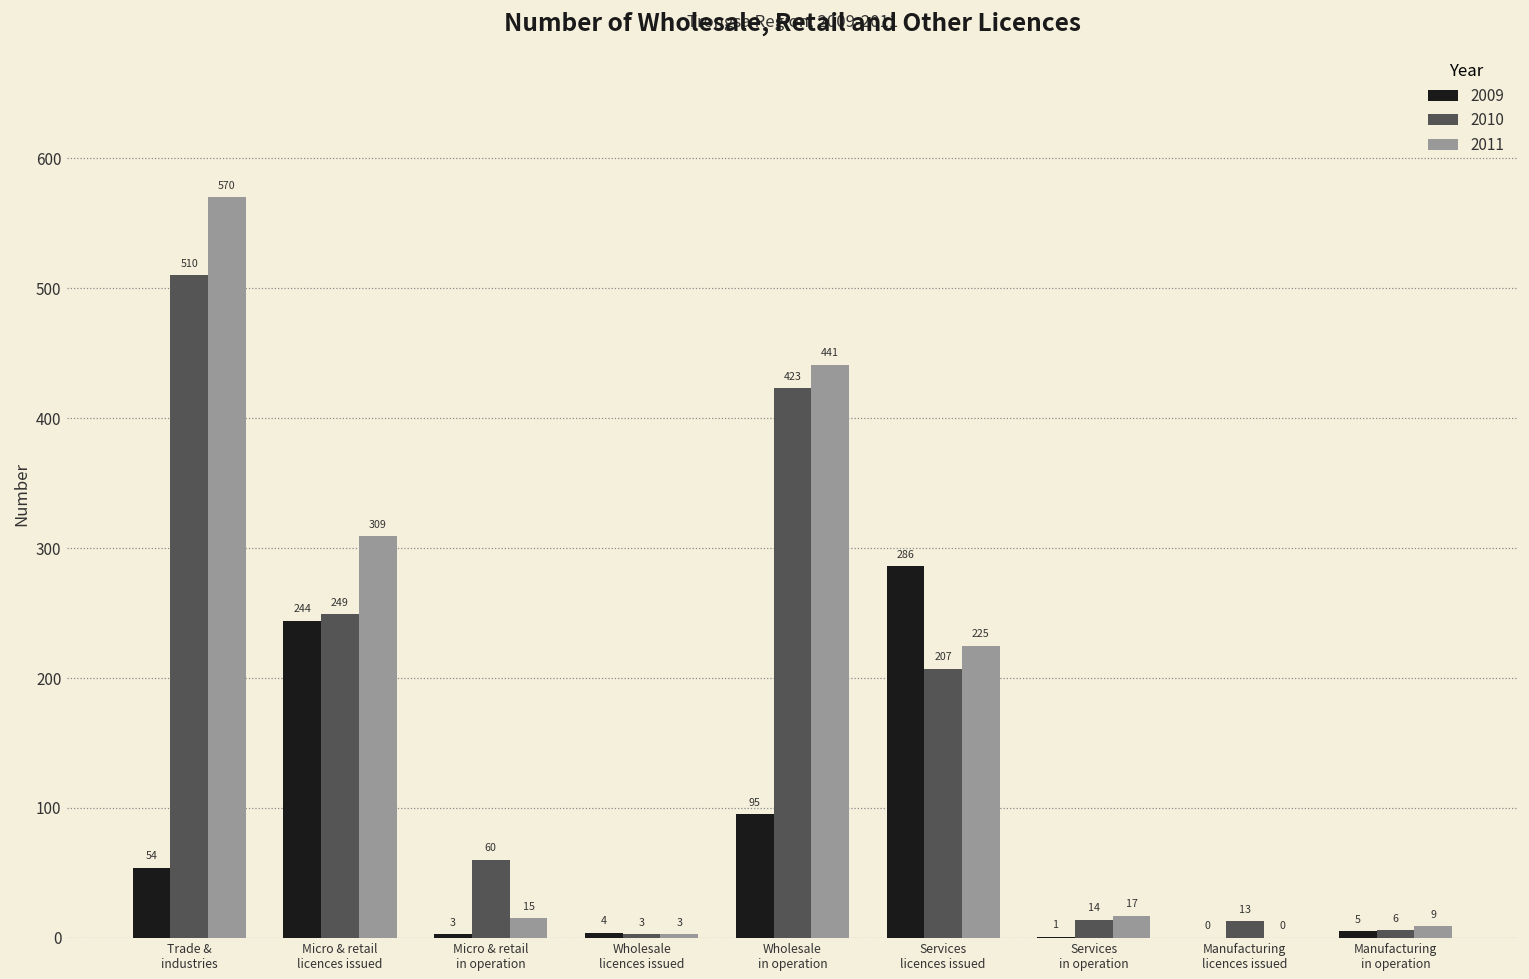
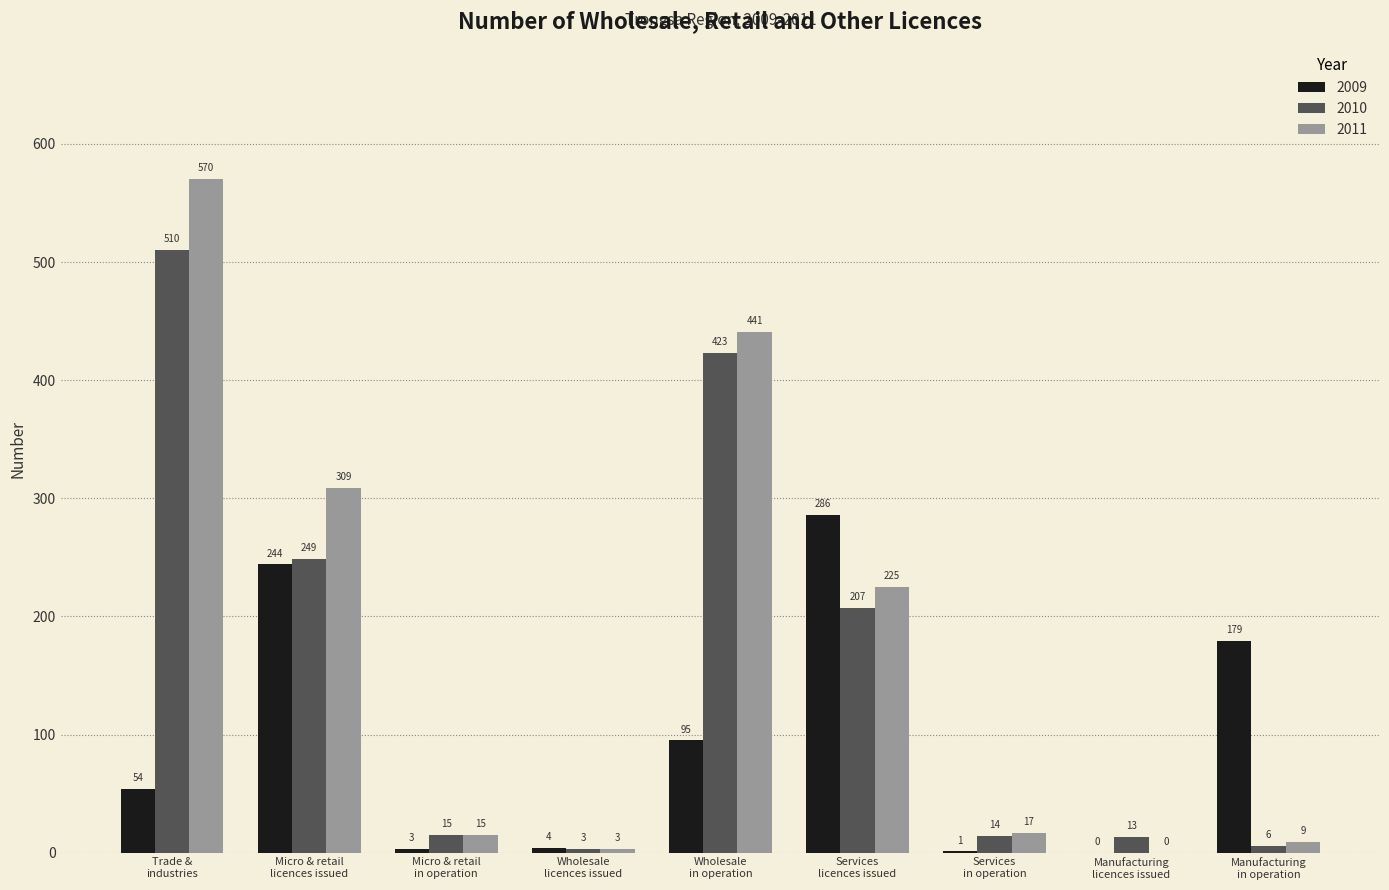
2010, Micro & retail in operation: 60 -> 15
2009, Manufacturing in operation: 5 -> 179
